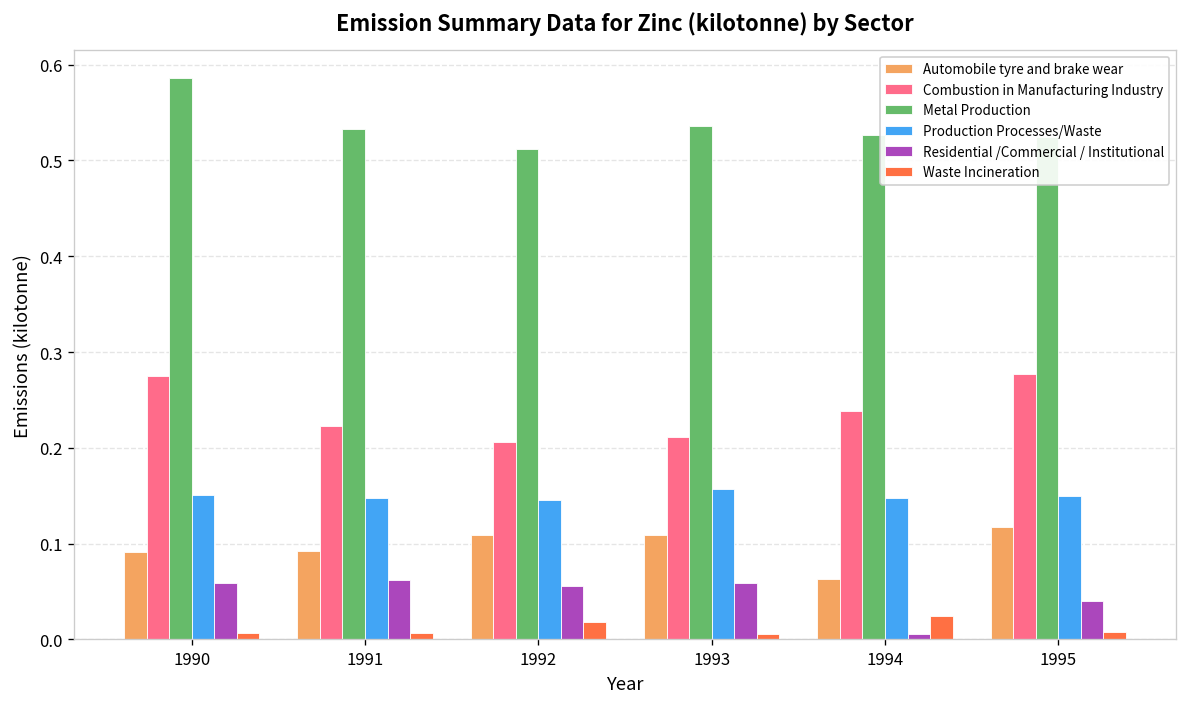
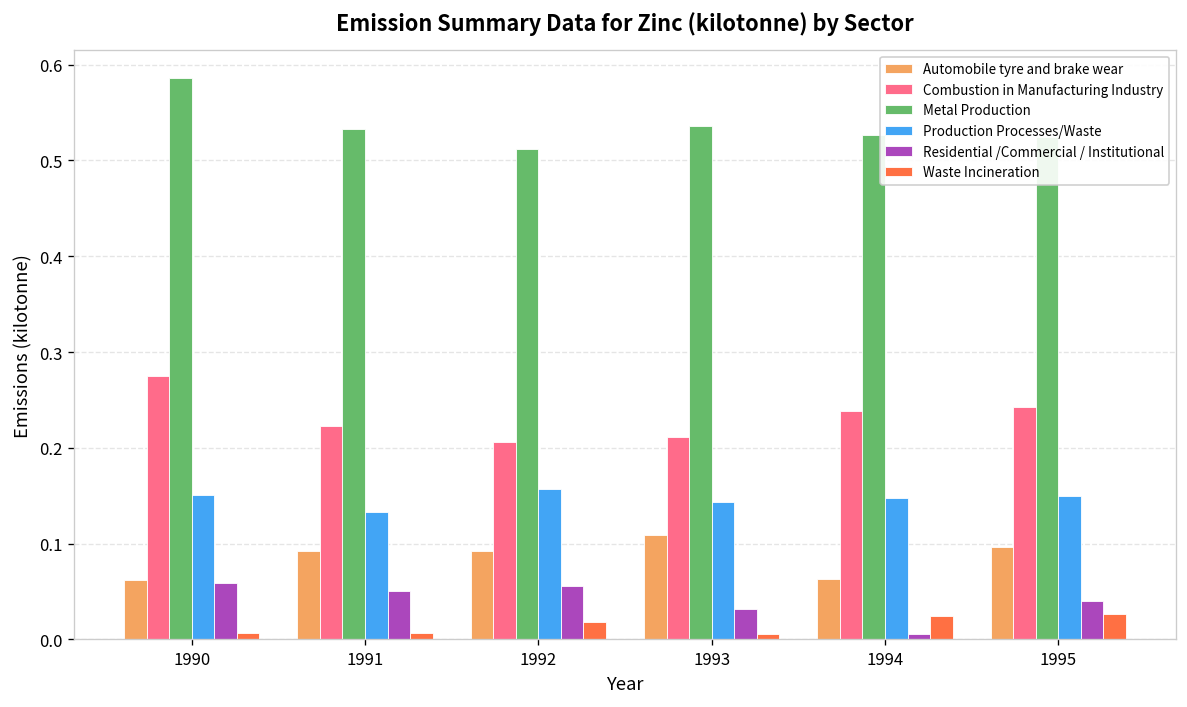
Automobile tyre and brake wear, 1990: 0.09 -> 0.06
Production Processes/Waste, 1991: 0.15 -> 0.13
Residential /Commercial / Institutional, 1991: 0.06 -> 0.05
Automobile tyre and brake wear, 1992: 0.11 -> 0.09
Production Processes/Waste, 1992: 0.15 -> 0.16
Production Processes/Waste, 1993: 0.16 -> 0.14
Residential /Commercial / Institutional, 1993: 0.06 -> 0.03
Automobile tyre and brake wear, 1995: 0.12 -> 0.10
Combustion in Manufacturing Industry, 1995: 0.28 -> 0.24
Waste Incineration, 1995: 0.01 -> 0.03
